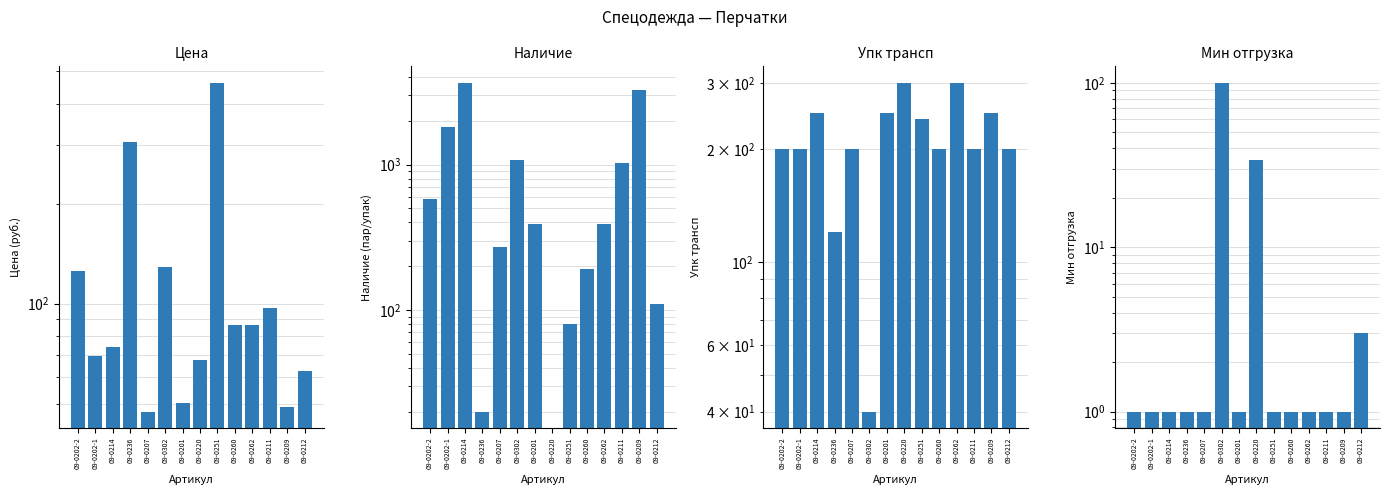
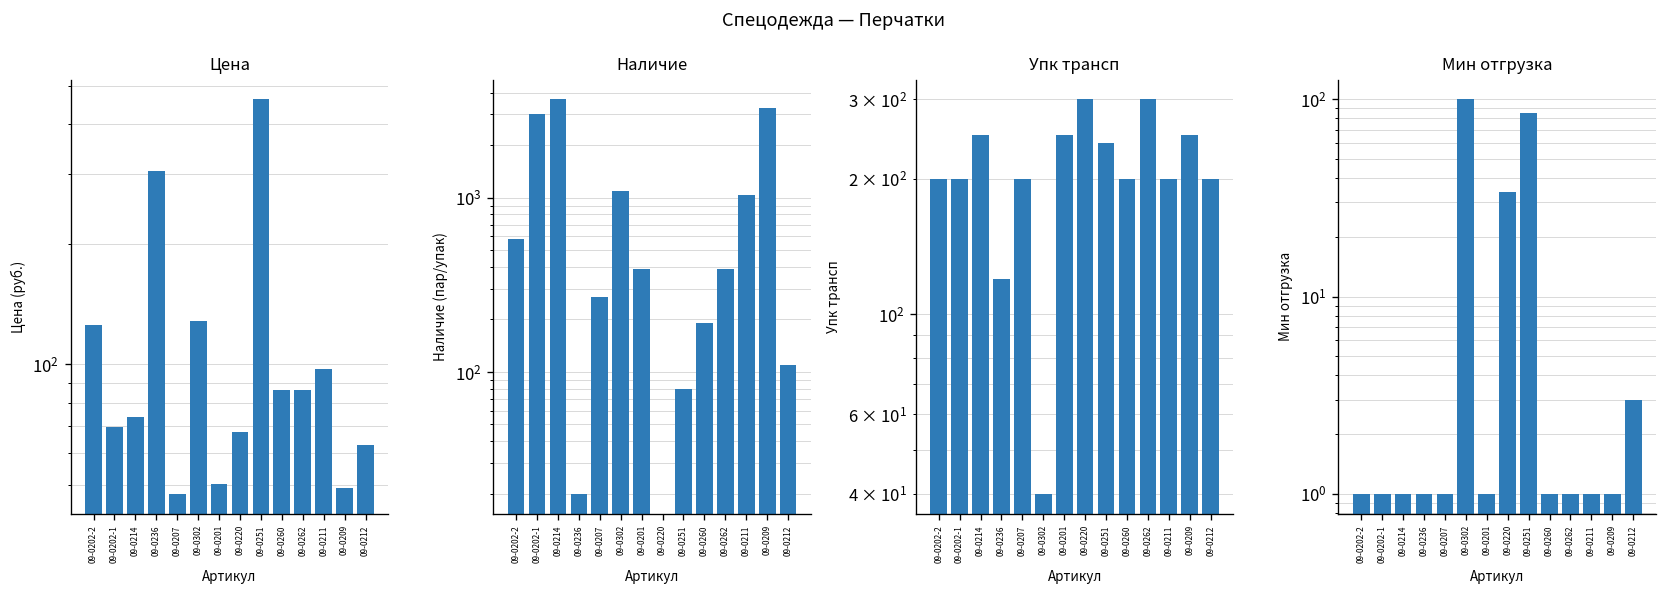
Наличие, 09-0202-1: 1800 -> 3000
Мин отгрузка, 09-0251: 1 -> 90
